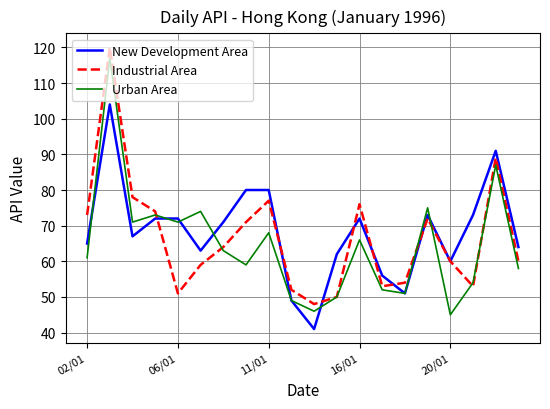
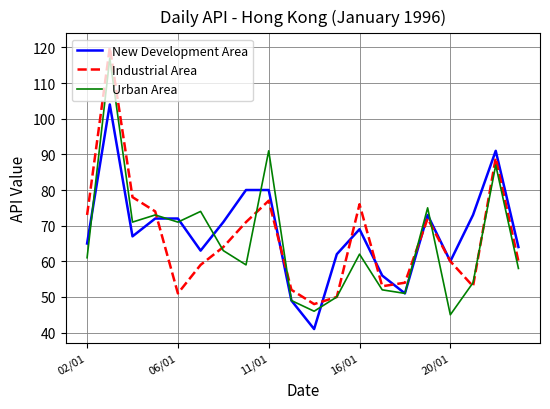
Urban Area, 11/01: 68 -> 91
New Development Area, 16/01: 72 -> 69
Urban Area, 16/01: 66 -> 62
